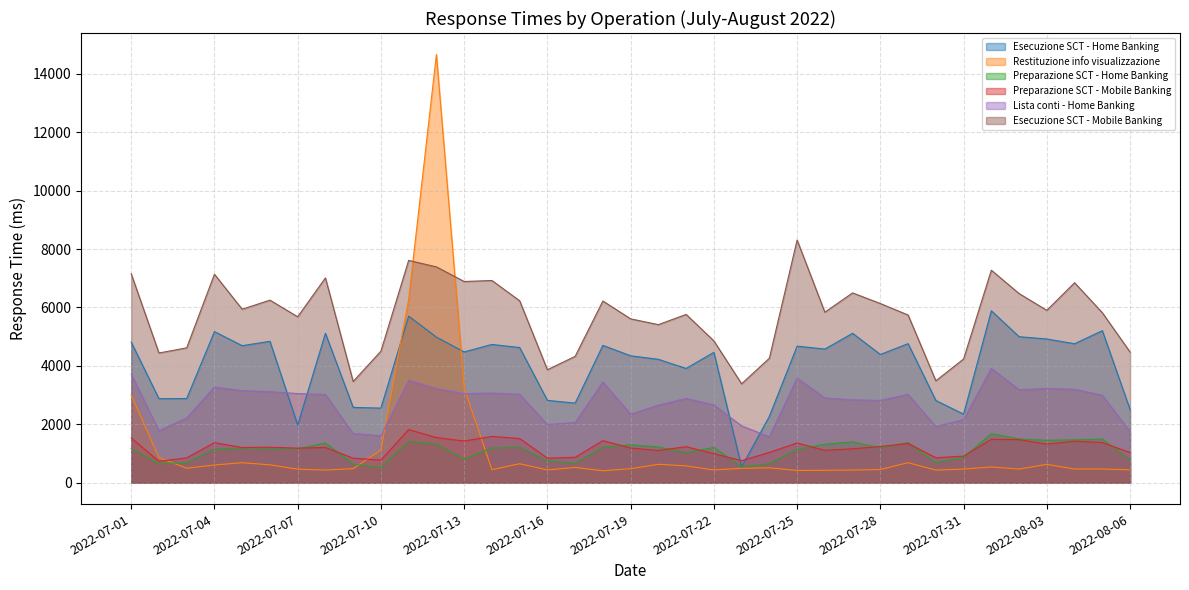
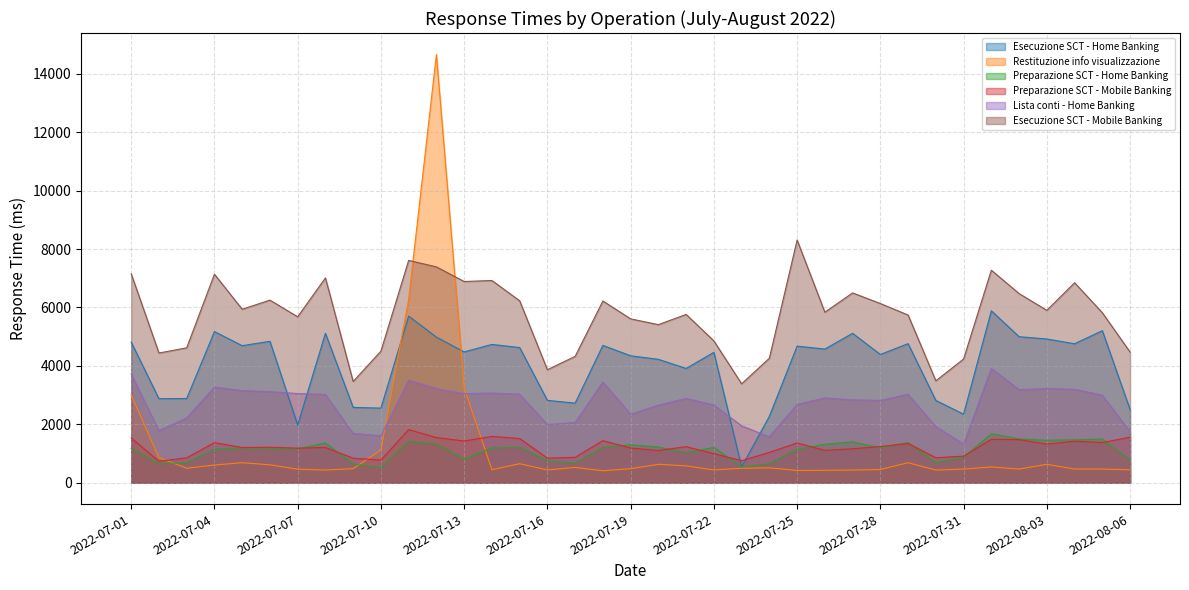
Lista conti - Home Banking, 2022-07-25: 3600 -> 2700
Lista conti - Home Banking, 2022-07-31: 2200 -> 1300
Preparazione SCT - Mobile Banking, 2022-08-06: 1000 -> 1600
